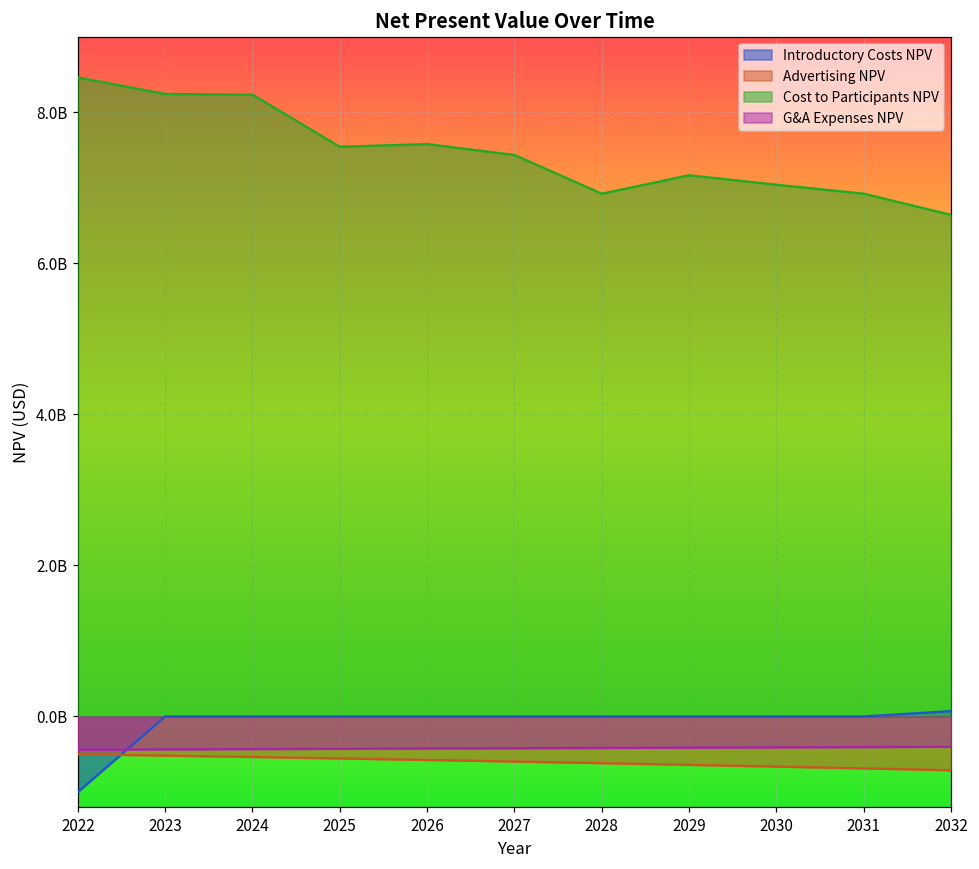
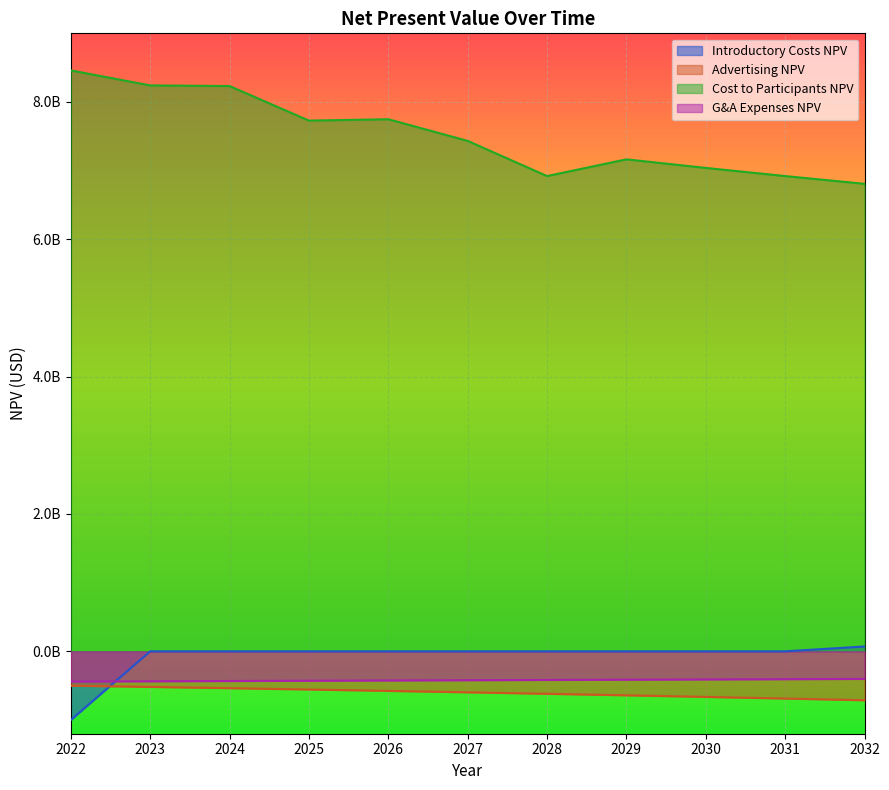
Cost to Participants NPV, 2025: 7500000000 -> 7700000000
Cost to Participants NPV, 2026: 7600000000 -> 7700000000
Cost to Participants NPV, 2032: 6600000000 -> 6800000000
